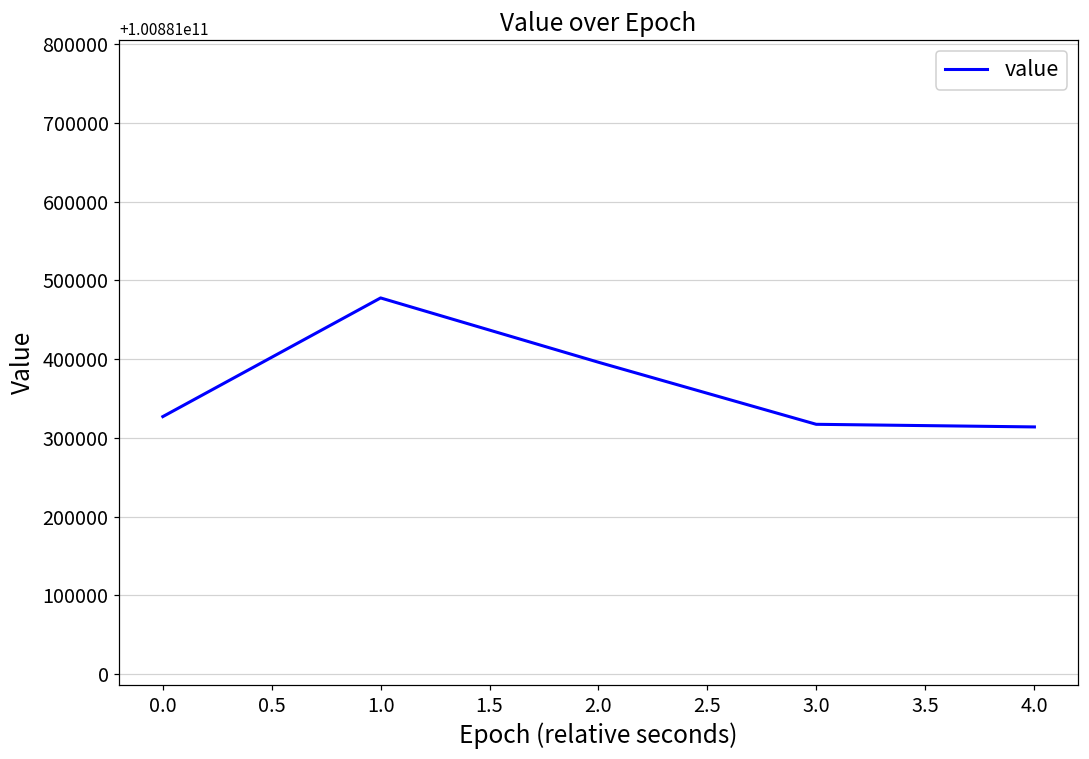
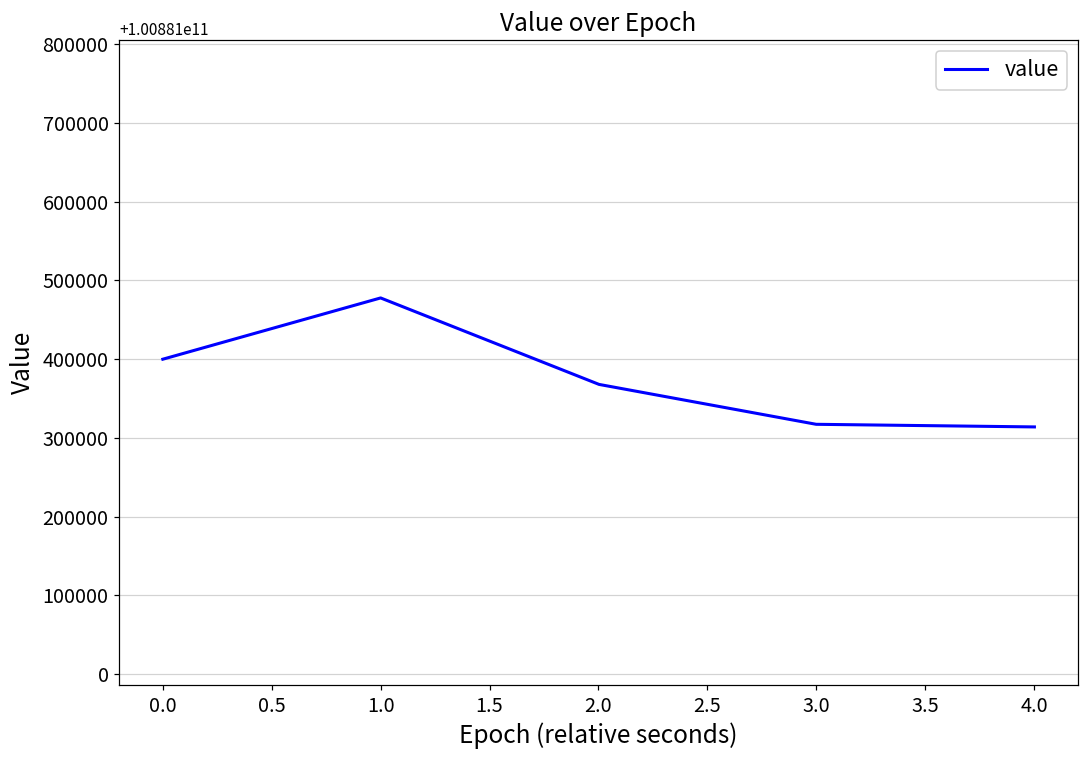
0.0: 100881330000 -> 100881400000
2.0: 100881400000 -> 100881370000
